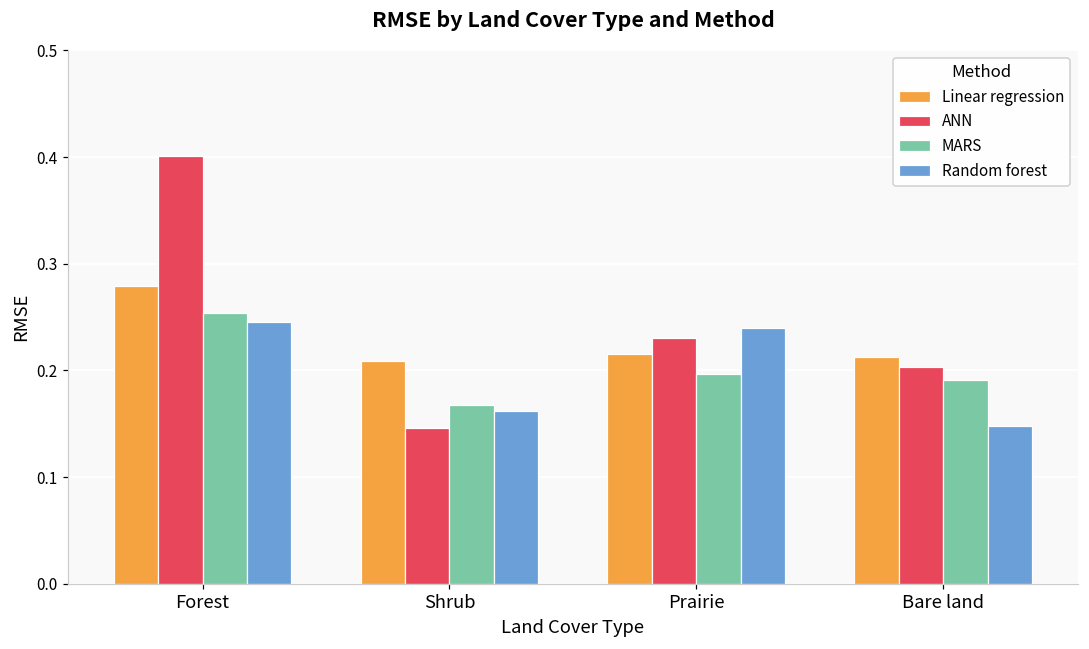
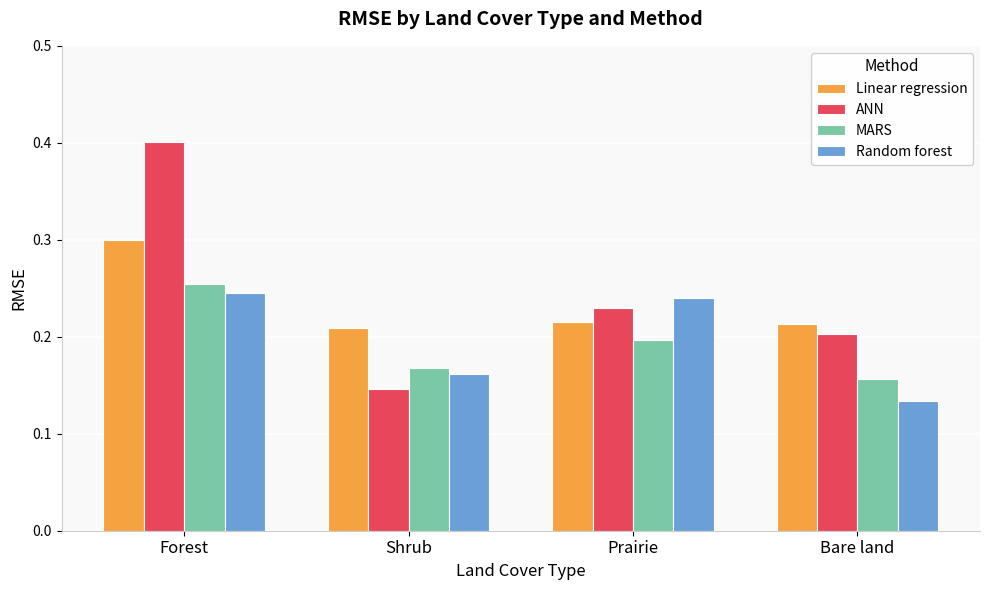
Linear regression, Forest: 0.28 -> 0.30
MARS, Bare land: 0.19 -> 0.16
Random forest, Bare land: 0.15 -> 0.13
